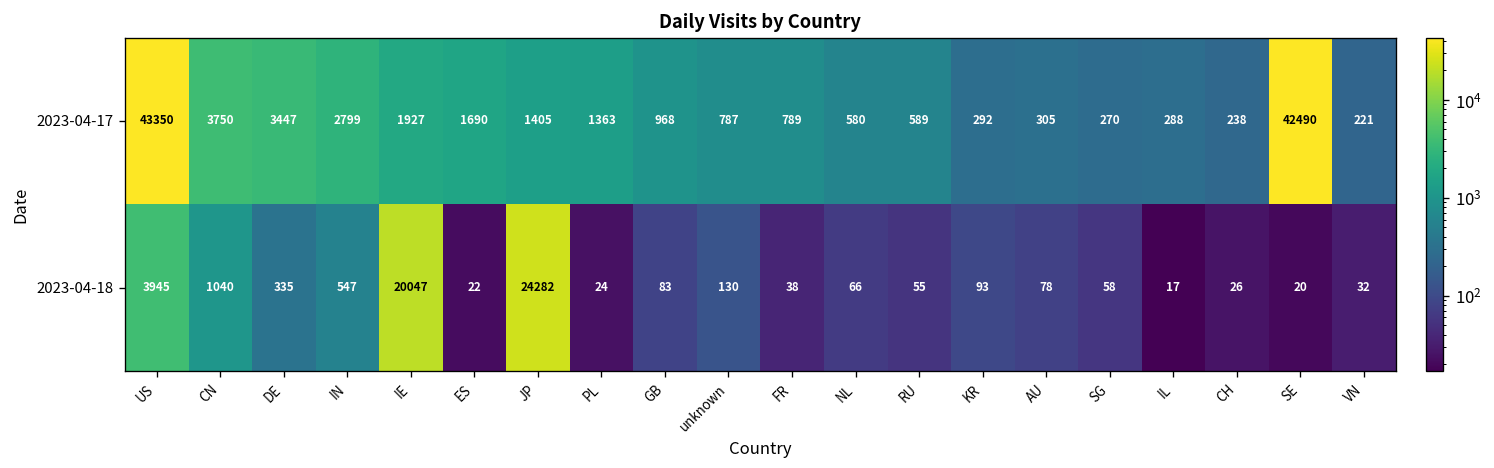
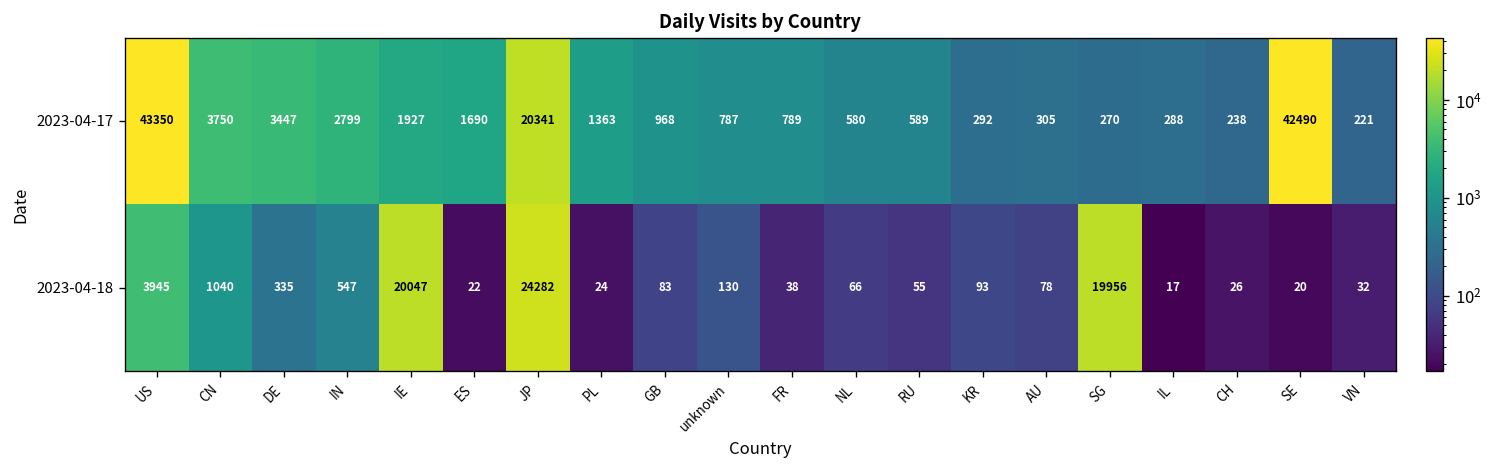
2023-04-17, JP: 1405 -> 20341
2023-04-18, SG: 58 -> 19956
